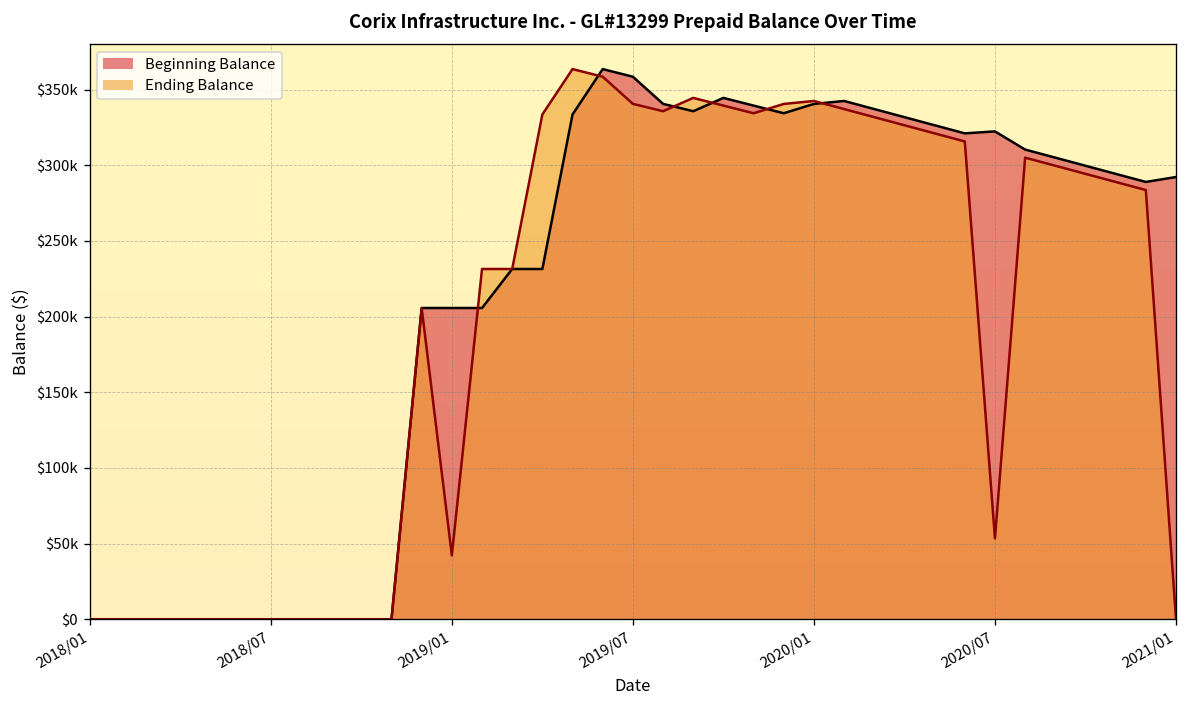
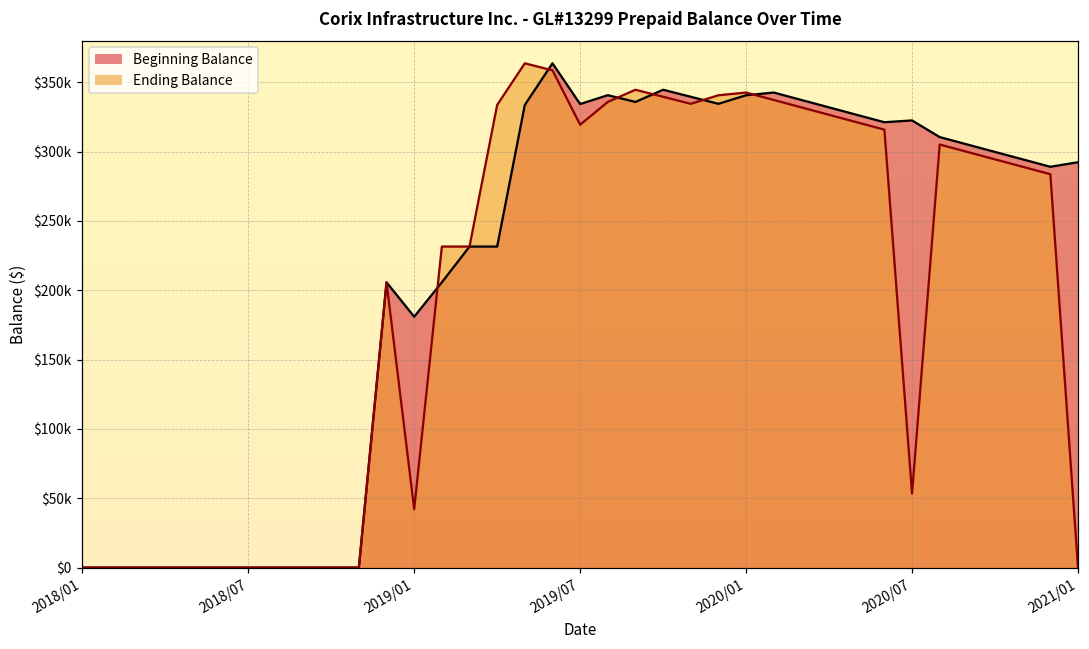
Beginning Balance, 2019/01: $206000 -> $181000
Beginning Balance, 2019/07: $359000 -> $334000
Ending Balance, 2019/07: $341000 -> $319000
